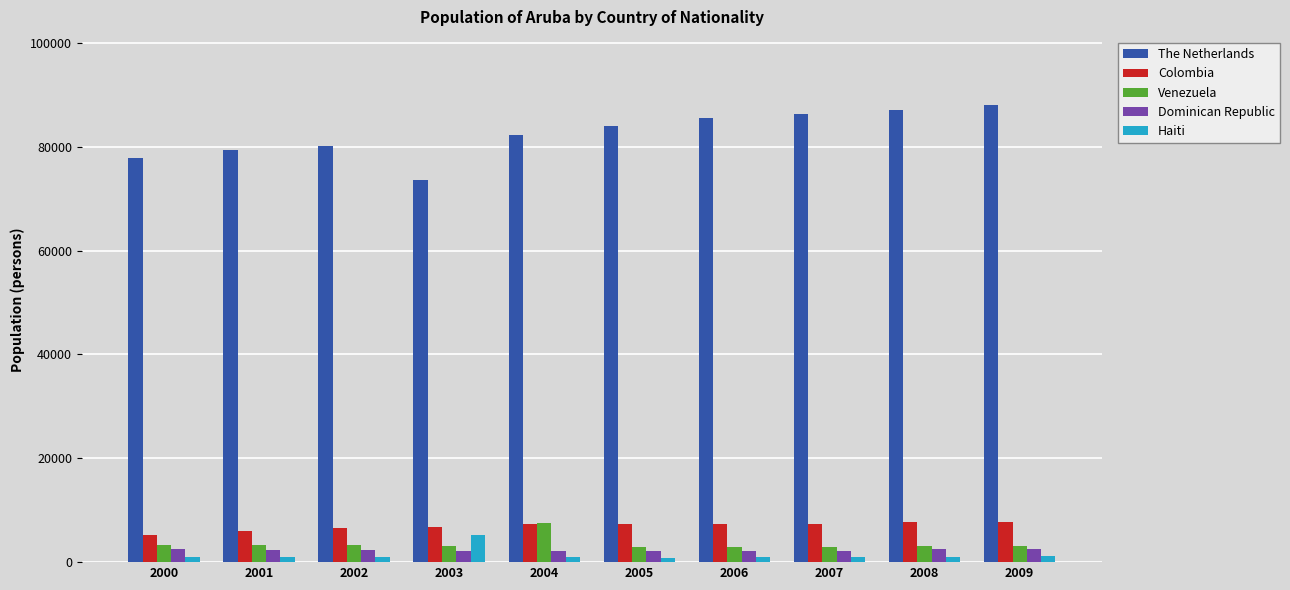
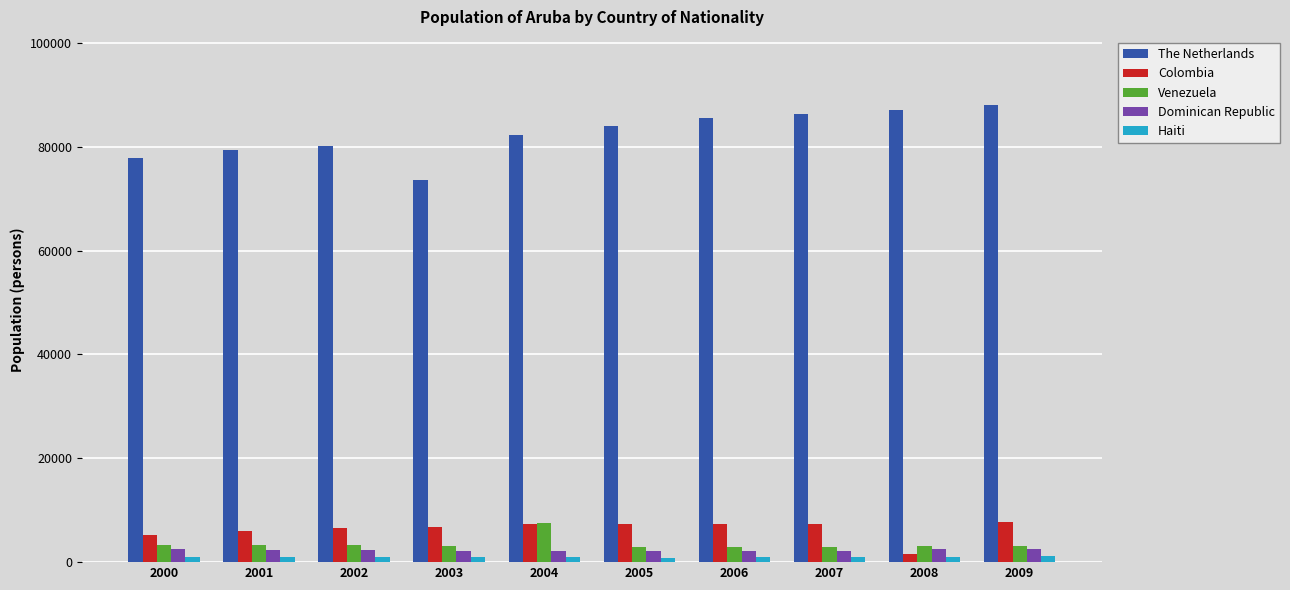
Haiti, 2003: 5000 -> 1000
Colombia, 2008: 8000 -> 2000
